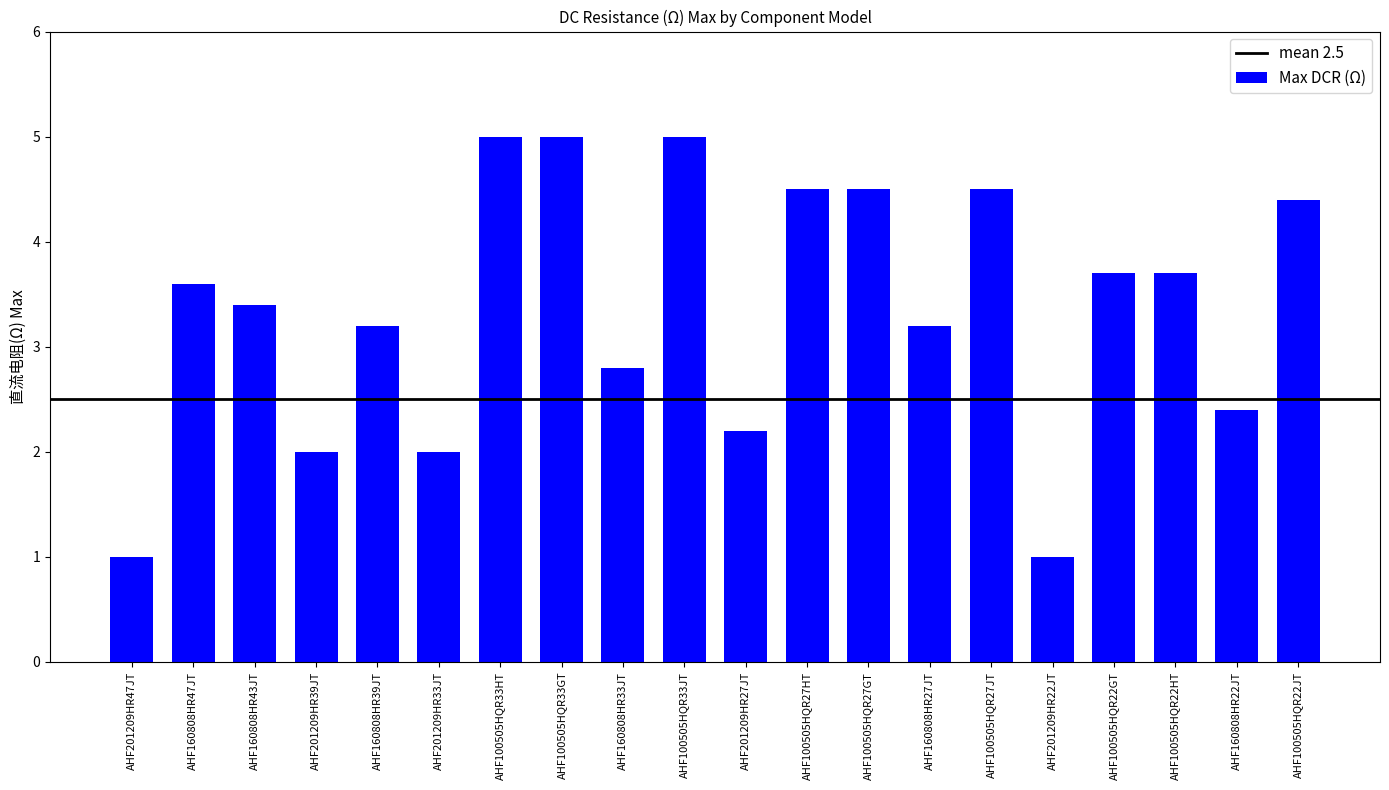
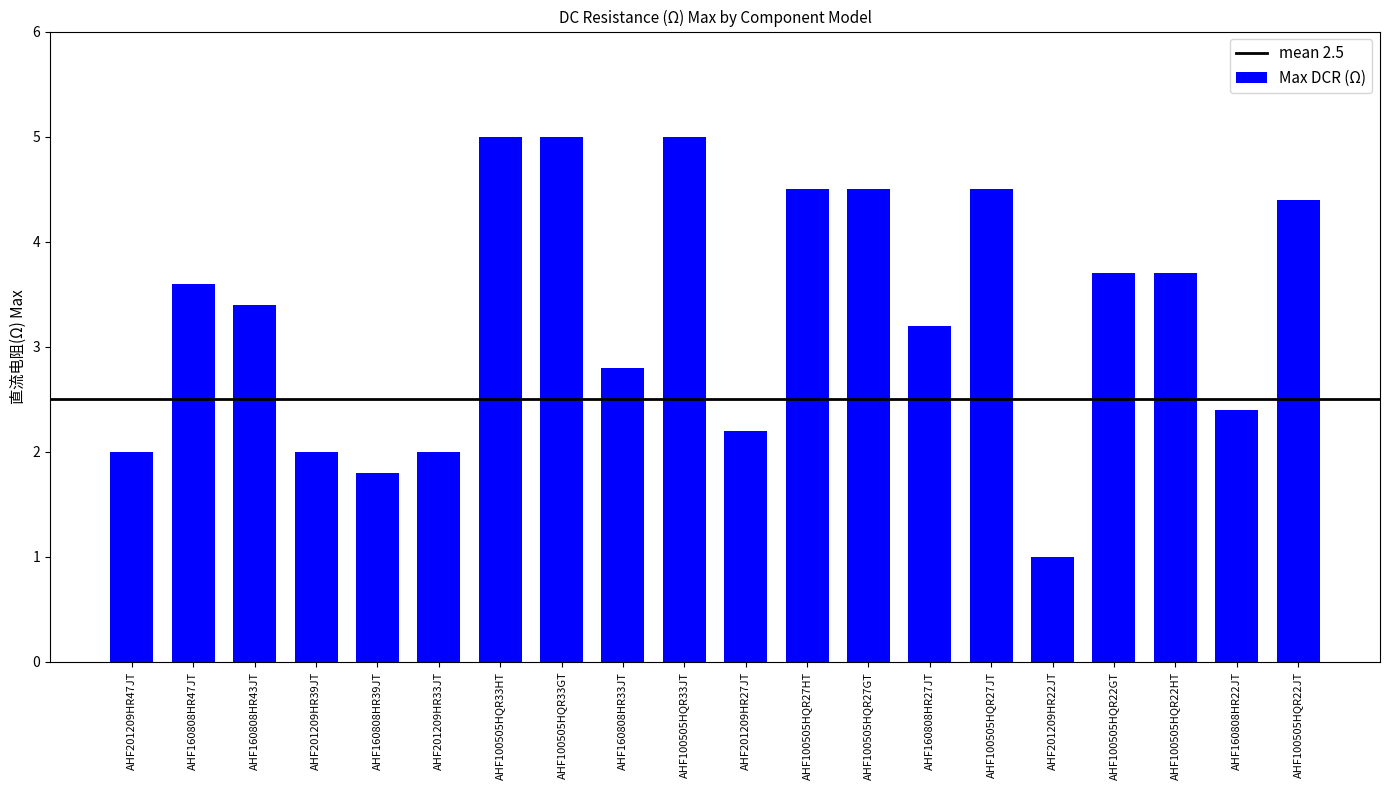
AHF201209HR47JT: 1 -> 2
AHF160808HR39JT: 3.2 -> 1.8
